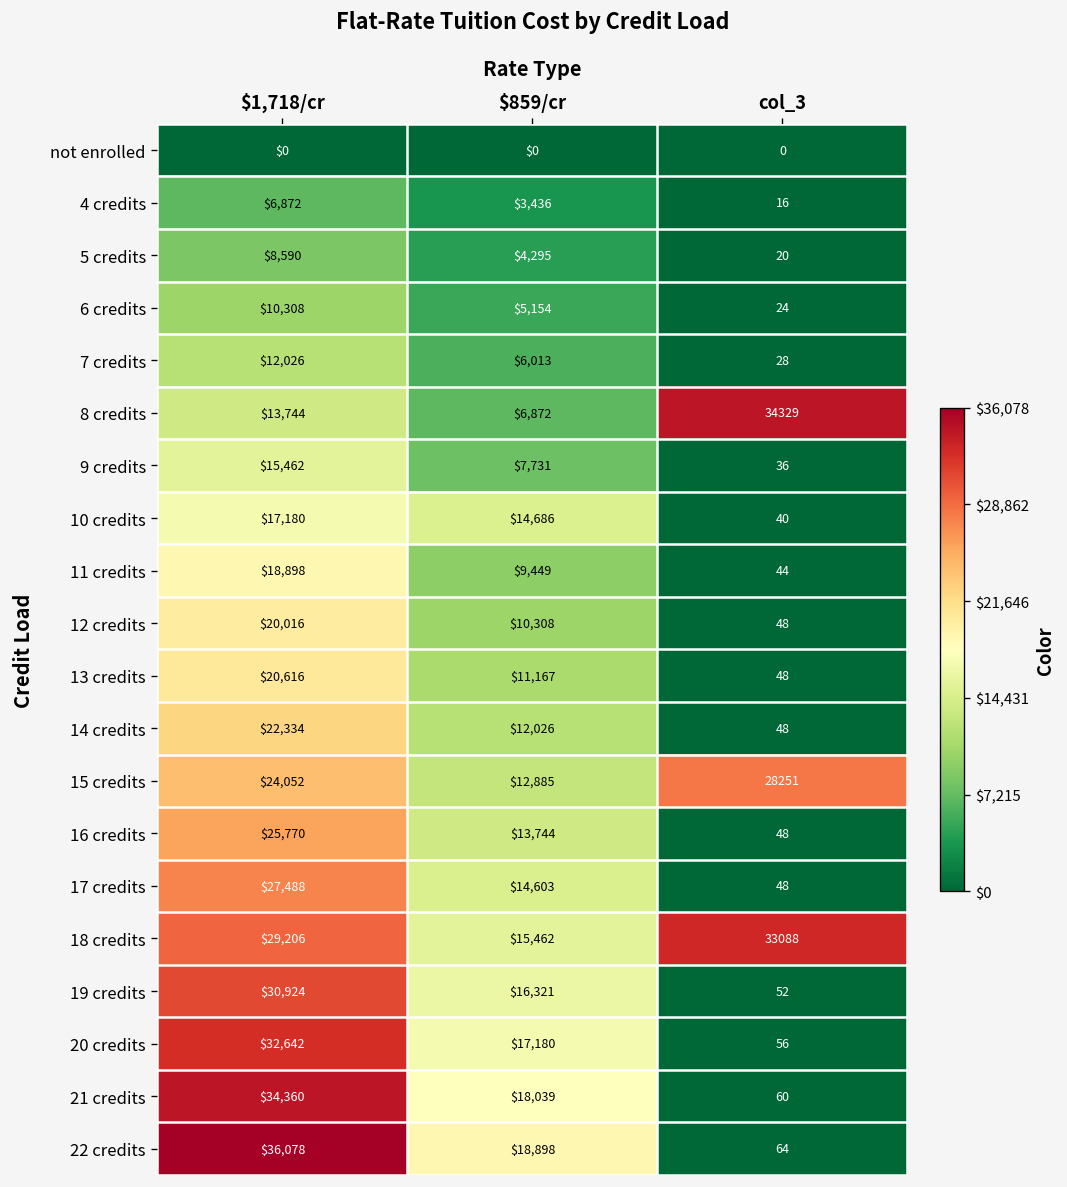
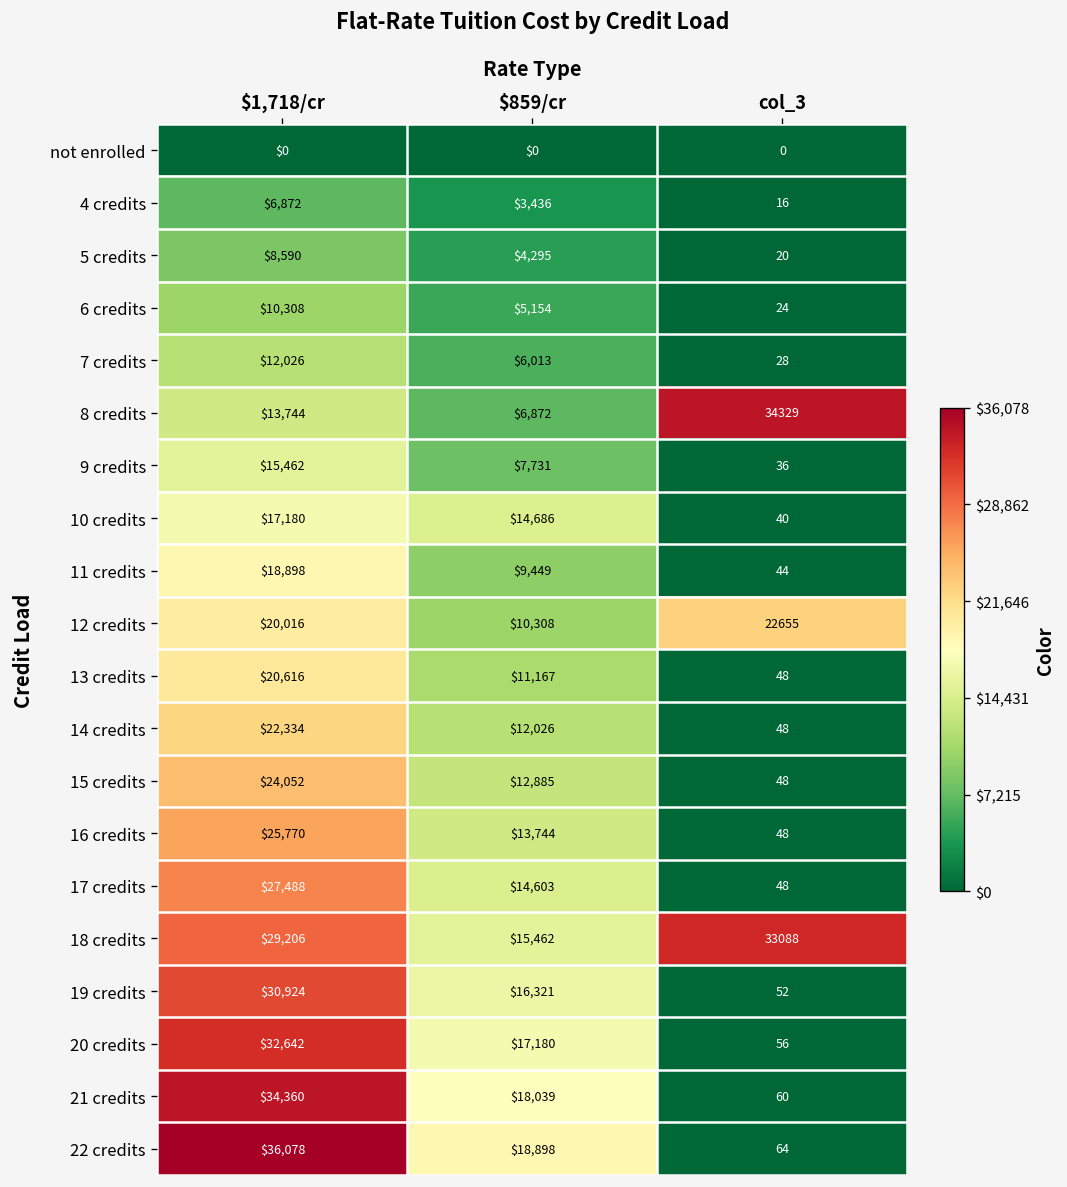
12 credits, col_3: 48 -> 22655
15 credits, col_3: 28251 -> 48
